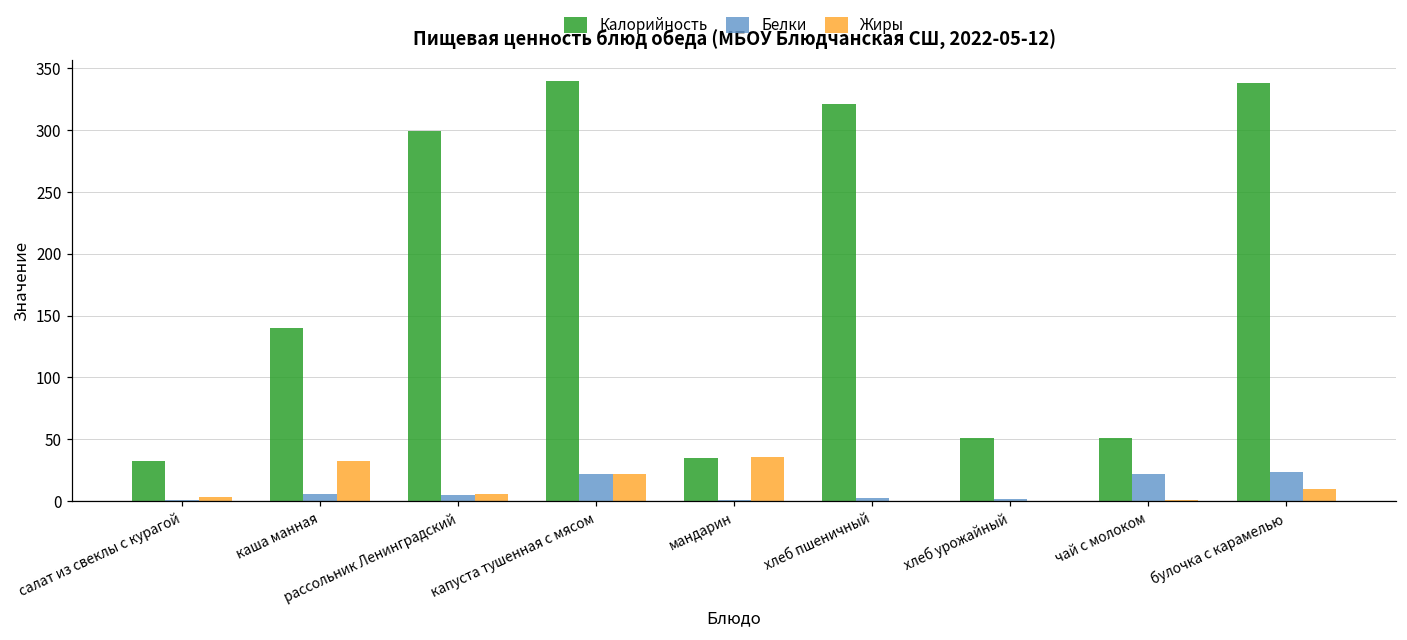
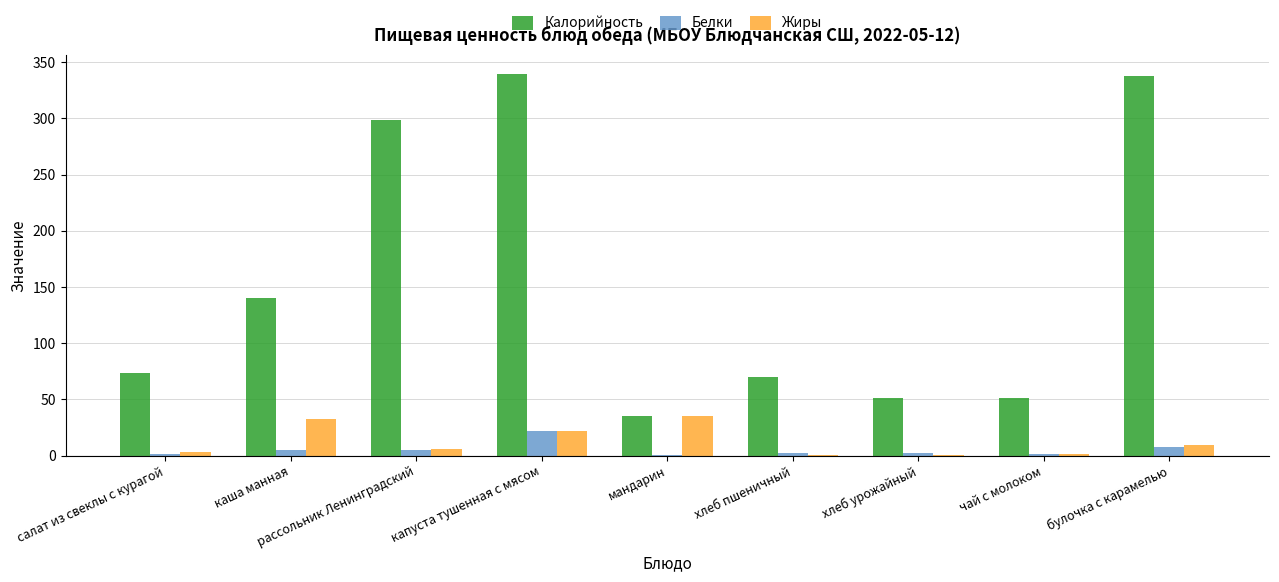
Калорийность, салат из свеклы с курагой: 33 -> 73
Калорийность, хлеб пшеничный: 321 -> 70
Белки, чай с молоком: 22 -> 2
Белки, булочка с карамелью: 23 -> 8
